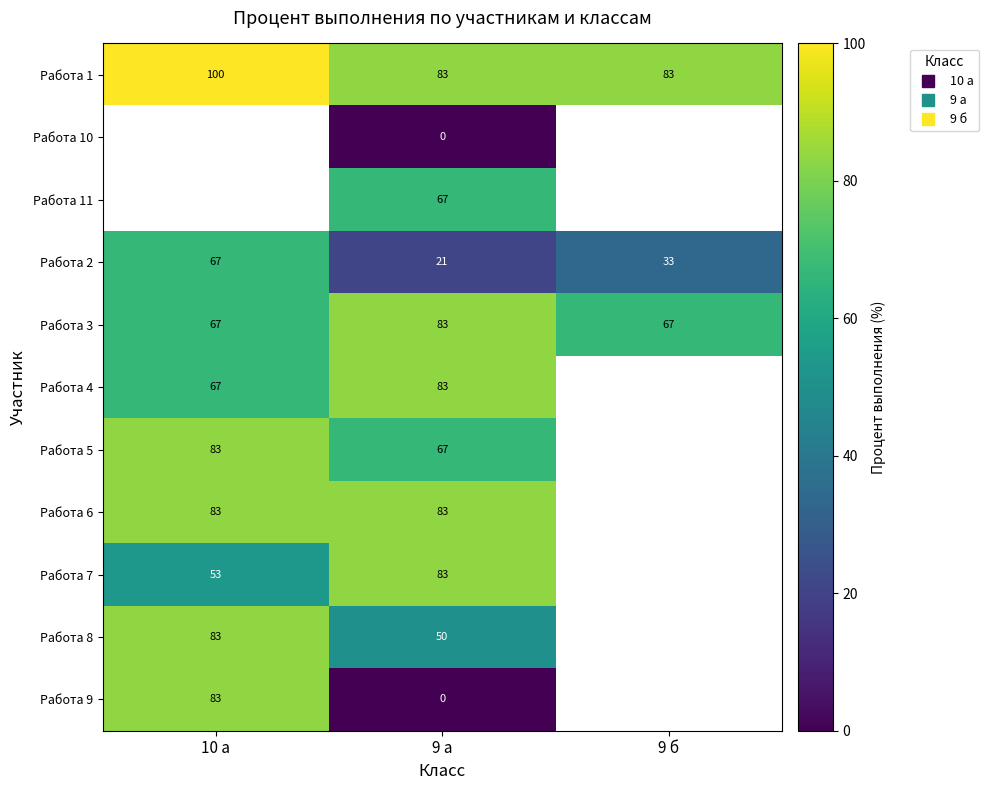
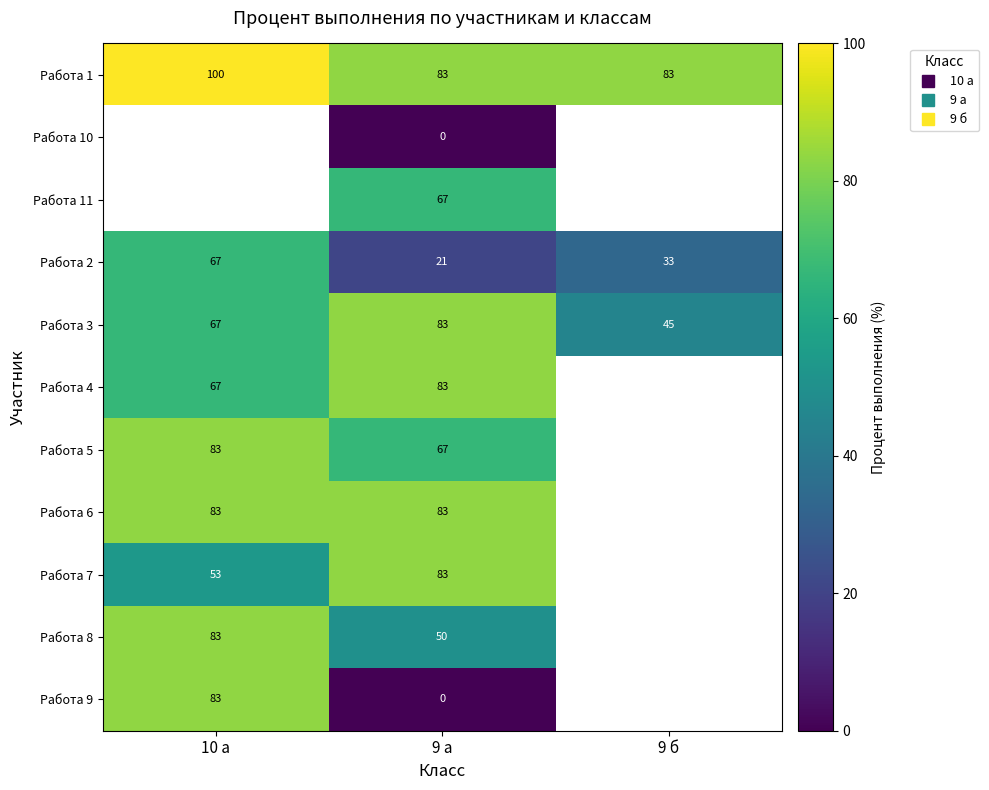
Работа 3, 9 б: 67 -> 45
